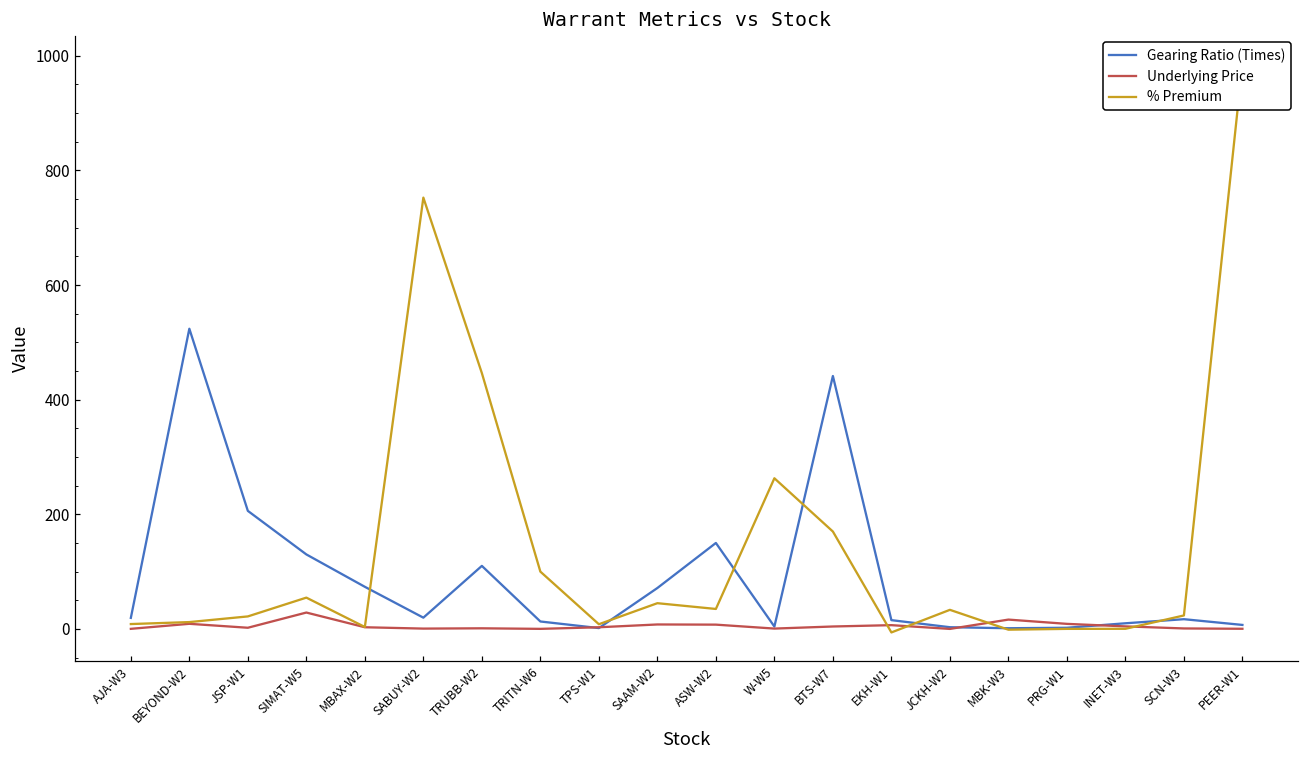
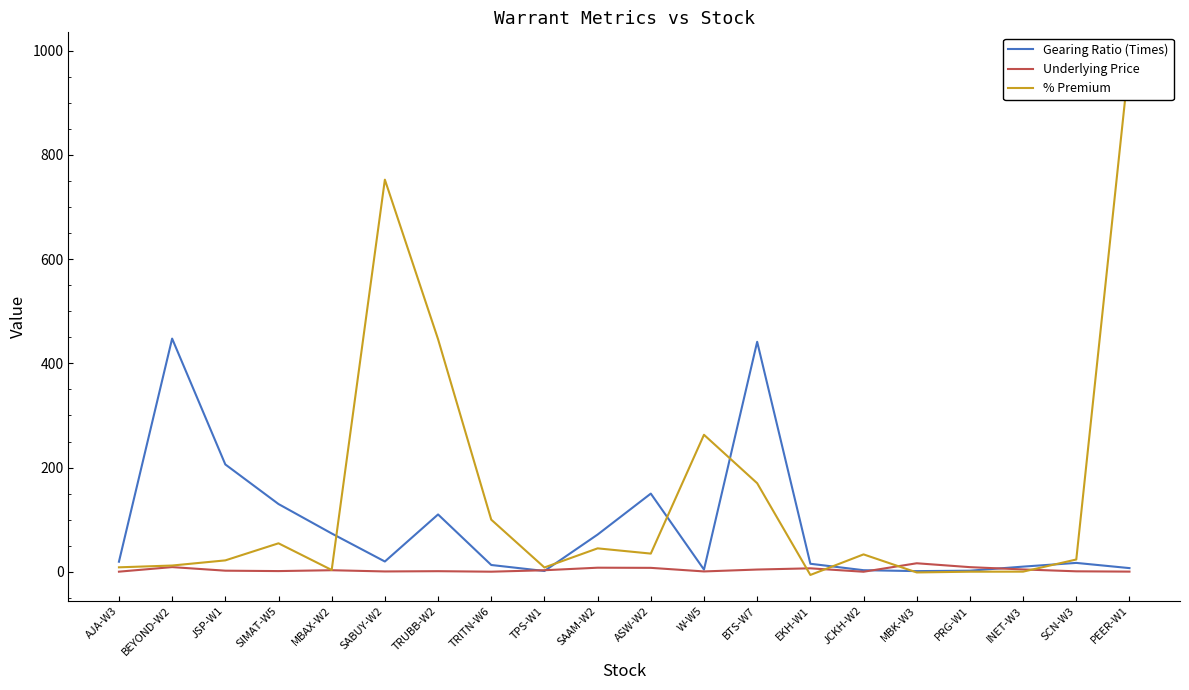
Gearing Ratio (Times), BEYOND-W2: 520 -> 450
Underlying Price, SIMAT-W5: 30 -> 0
